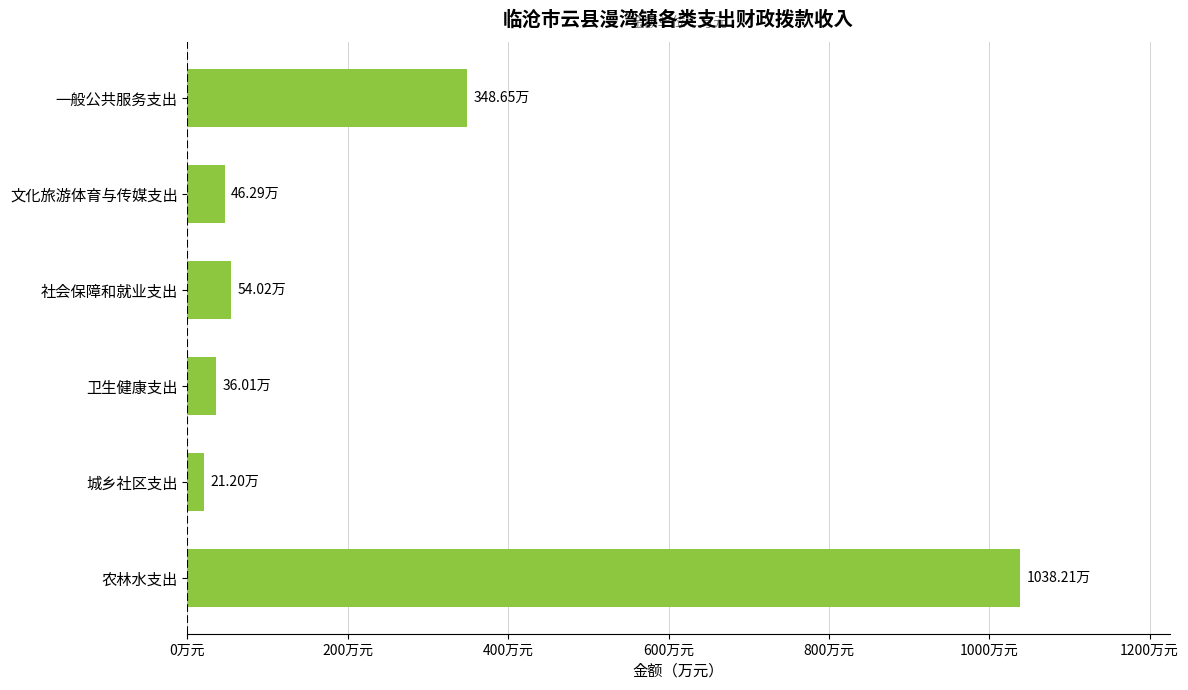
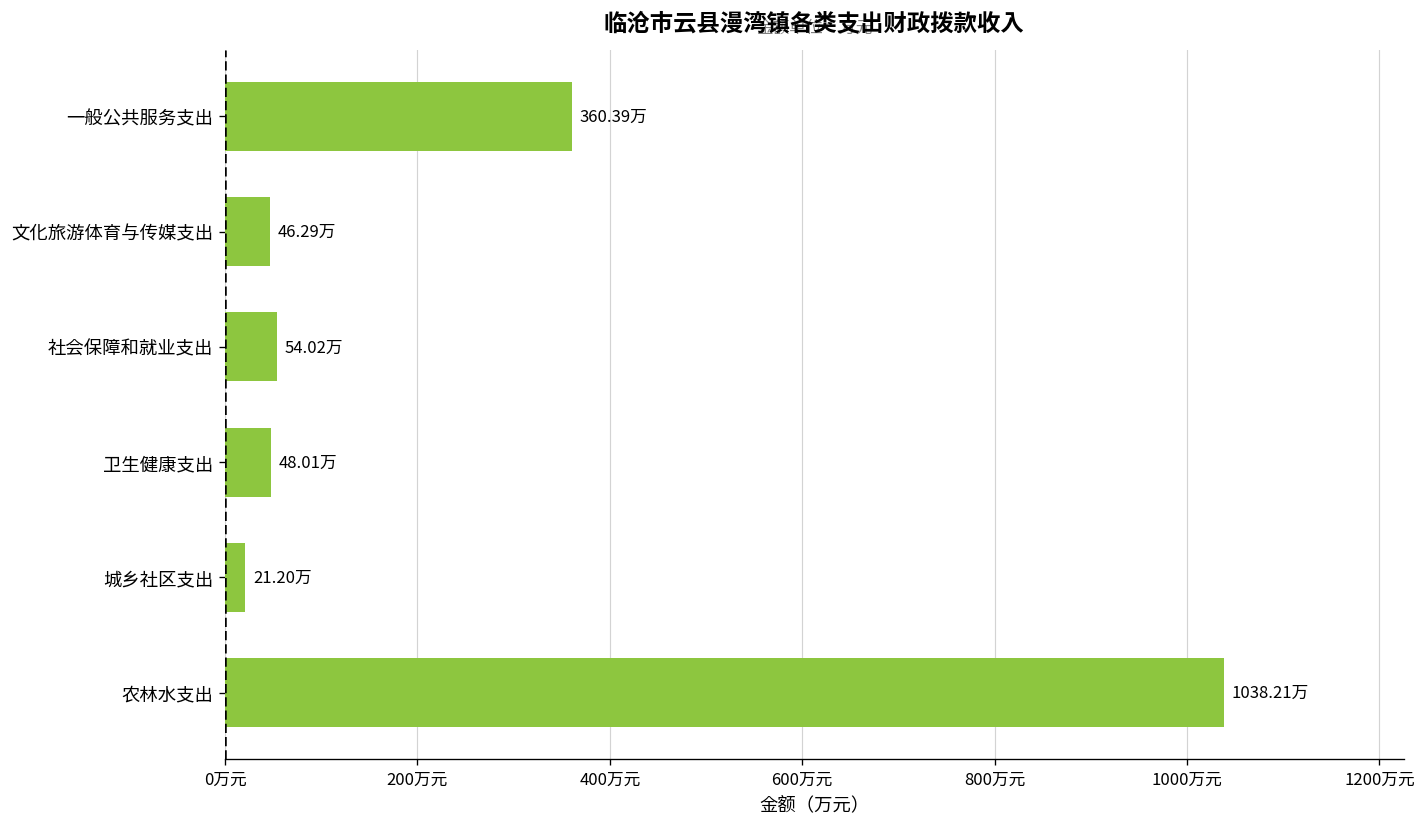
一般公共服务支出: 348.65万 -> 360.39万
卫生健康支出: 36.01万 -> 48.01万
